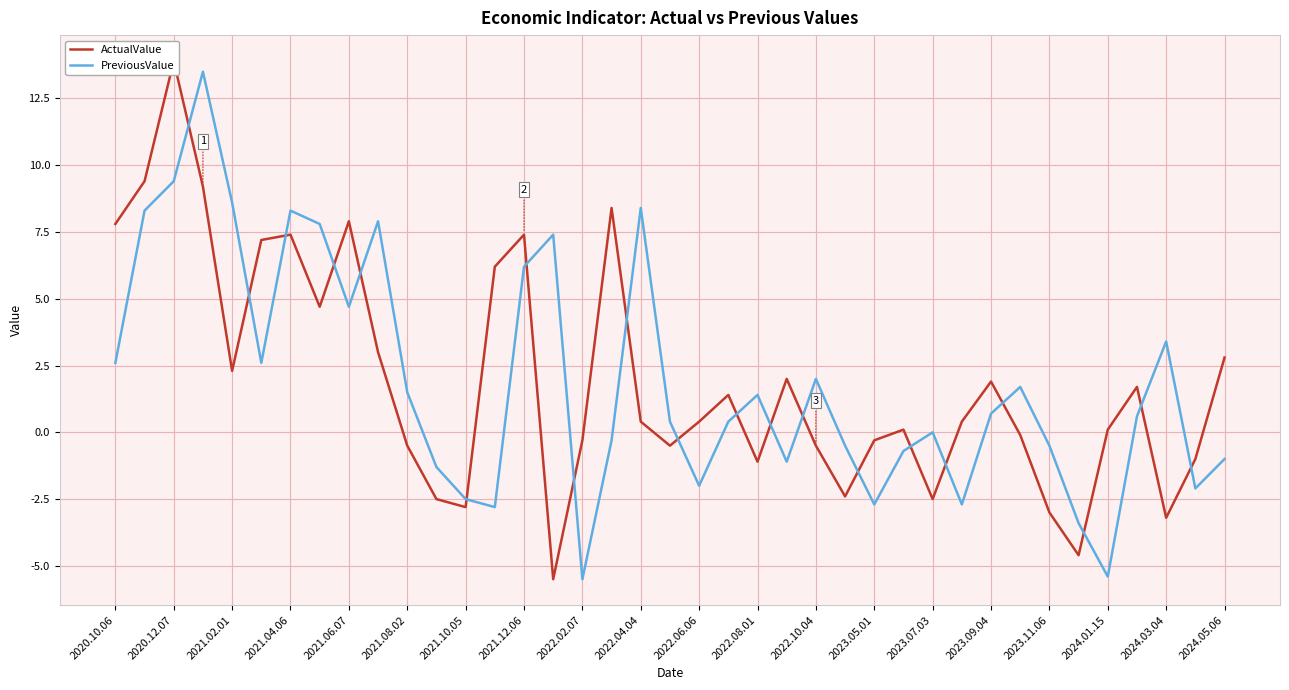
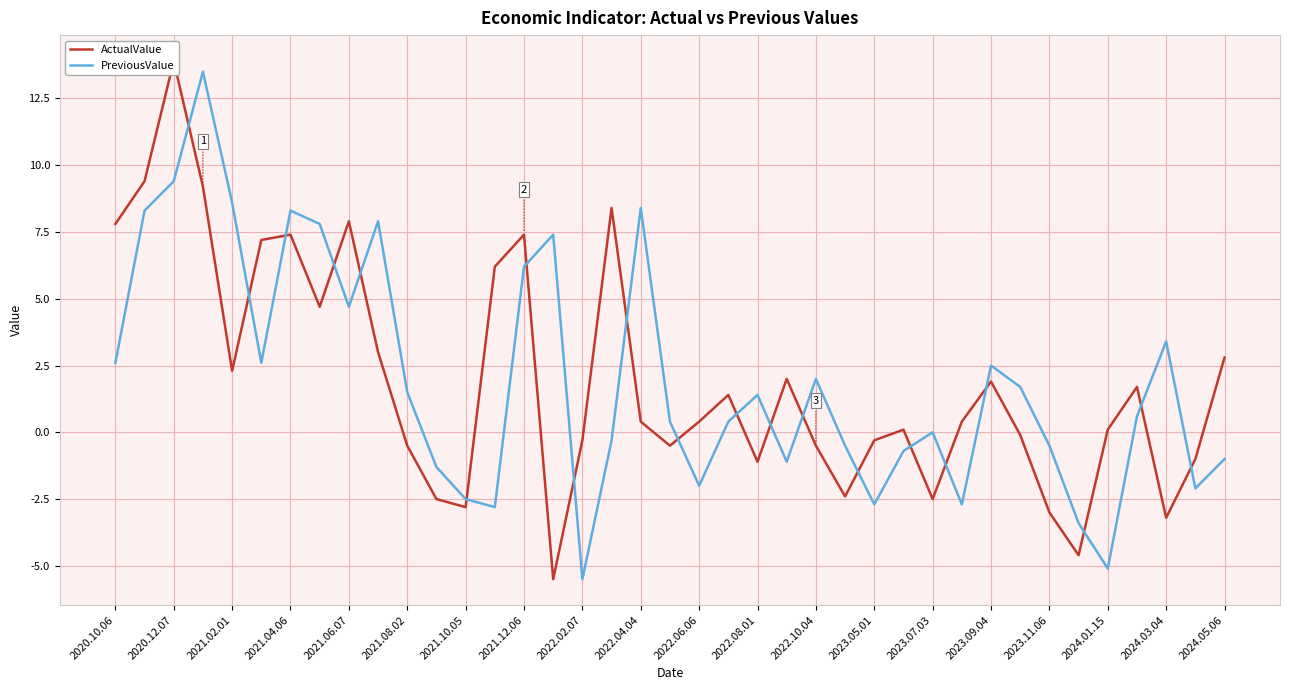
PreviousValue, 2023.09.04: 0.7 -> 2.5
PreviousValue, 2024.01.15: -5.4 -> -5.1
